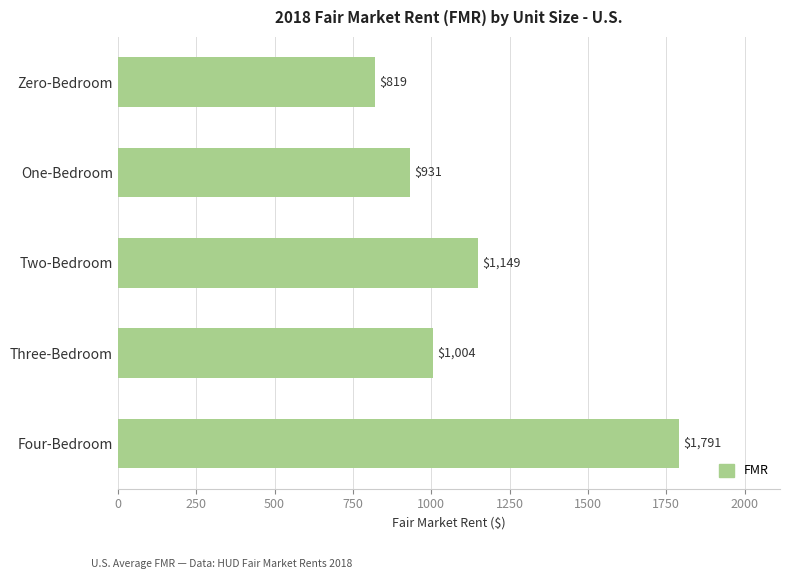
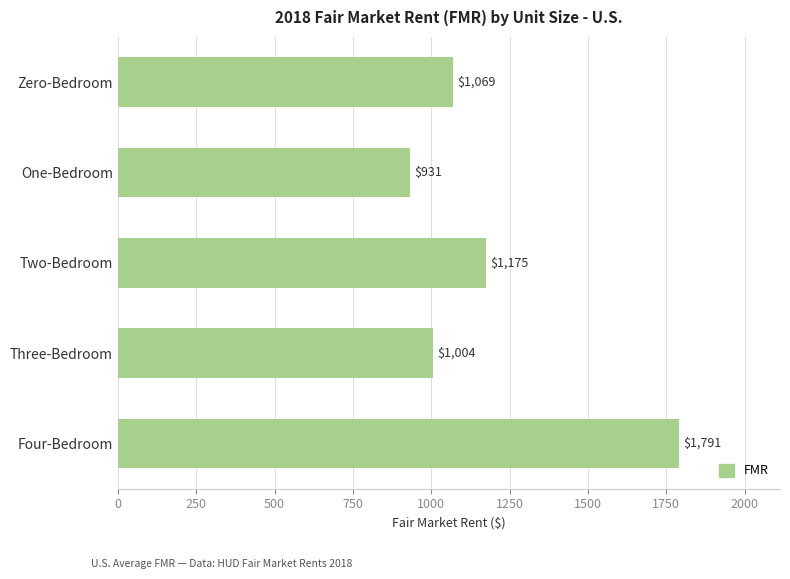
Zero-Bedroom: $819 -> $1,069
Two-Bedroom: $1,149 -> $1,175
